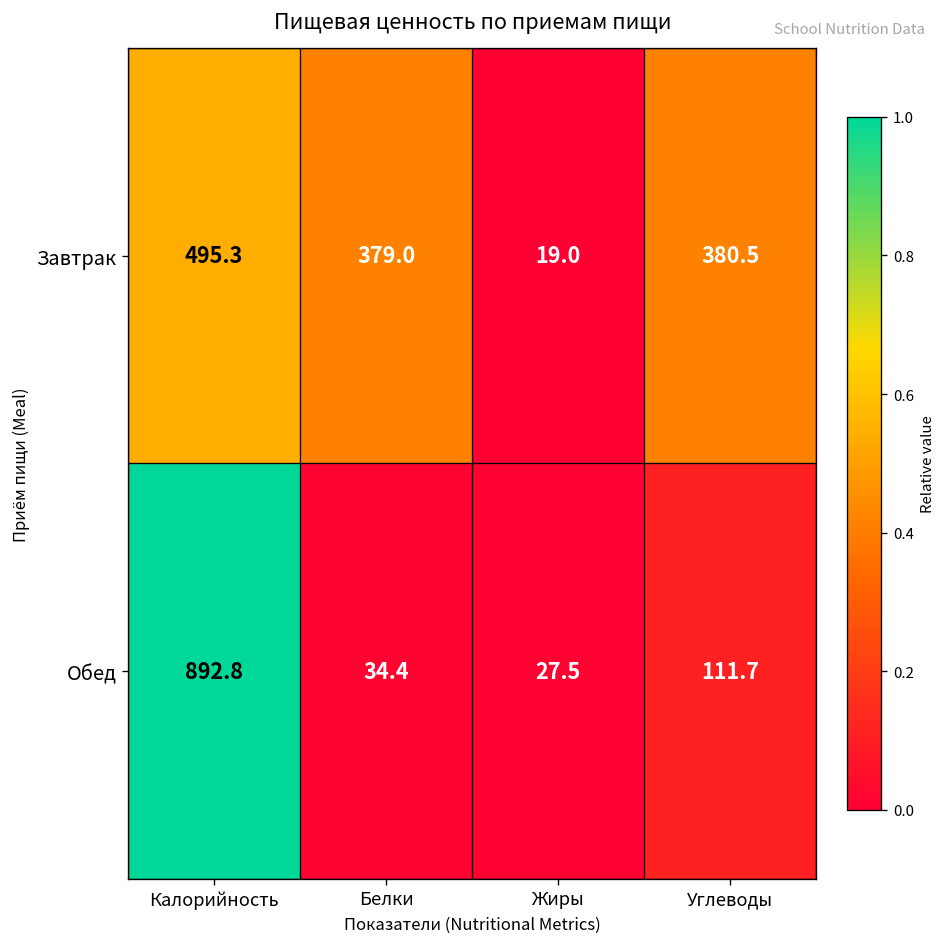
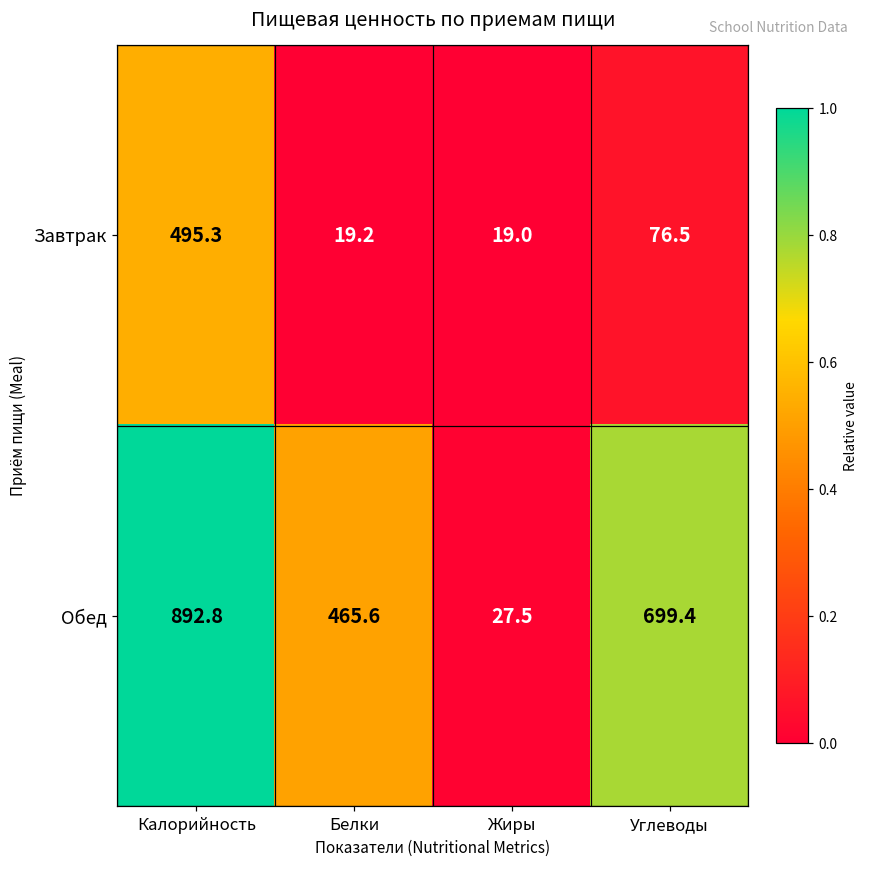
Завтрак, Белки: 379.0 -> 19.2
Завтрак, Углеводы: 380.5 -> 76.5
Обед, Белки: 34.4 -> 465.6
Обед, Углеводы: 111.7 -> 699.4
